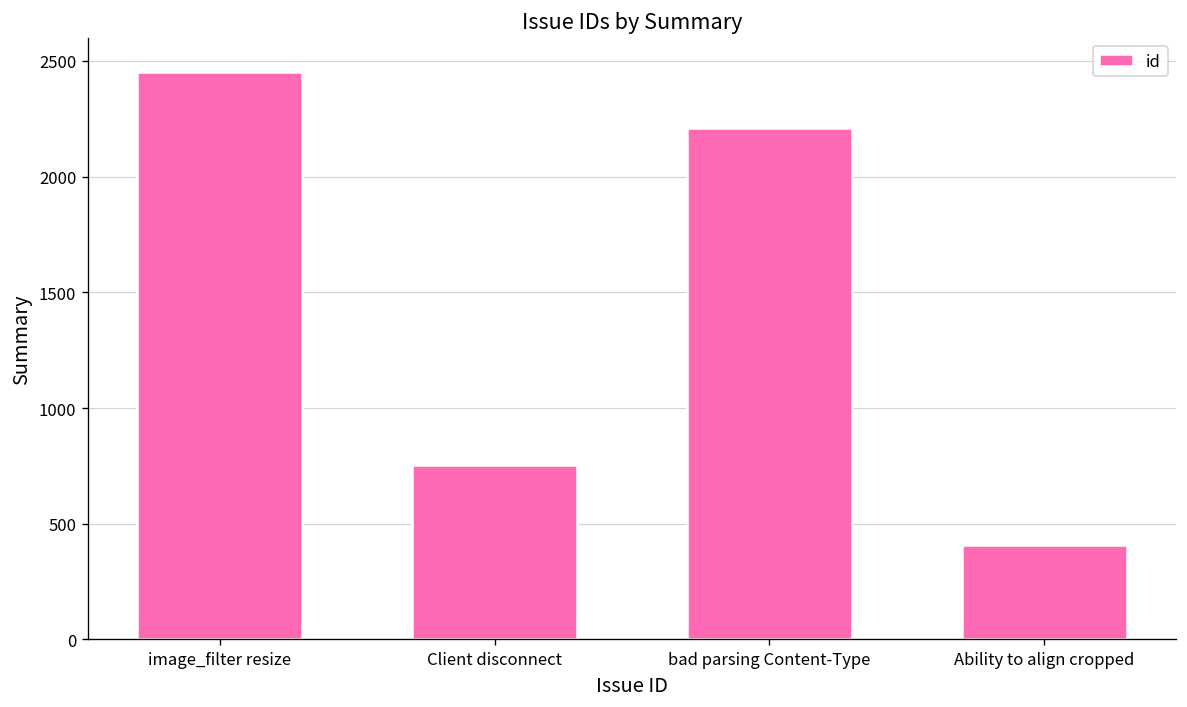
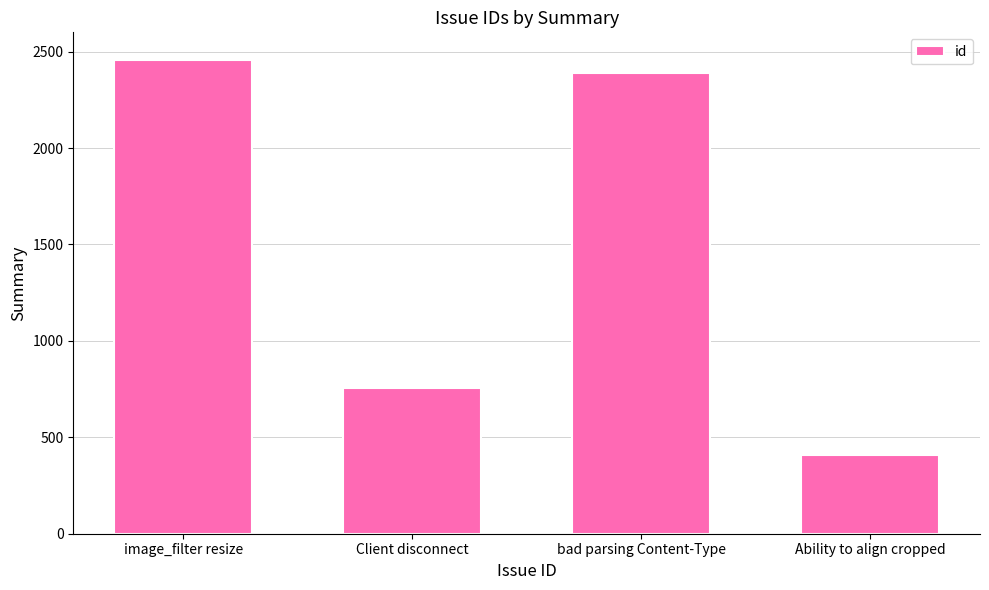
bad parsing Content-Type: 2210 -> 2390
